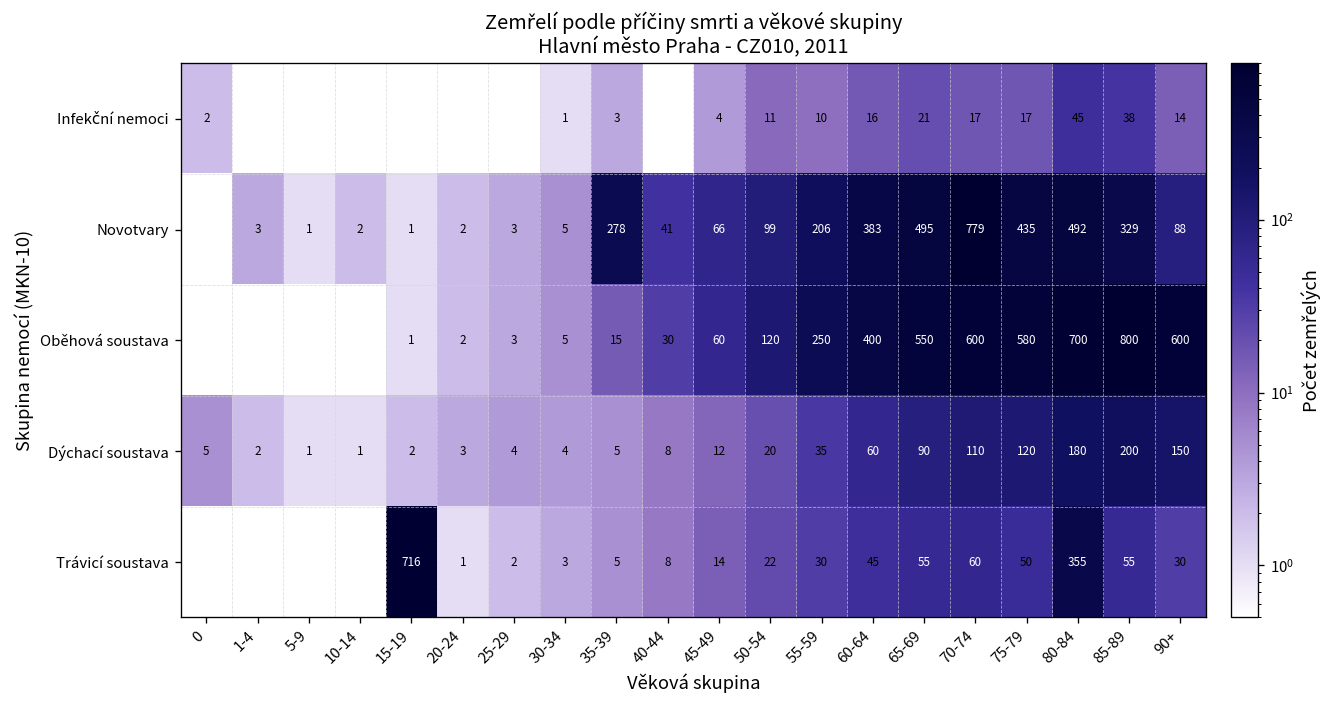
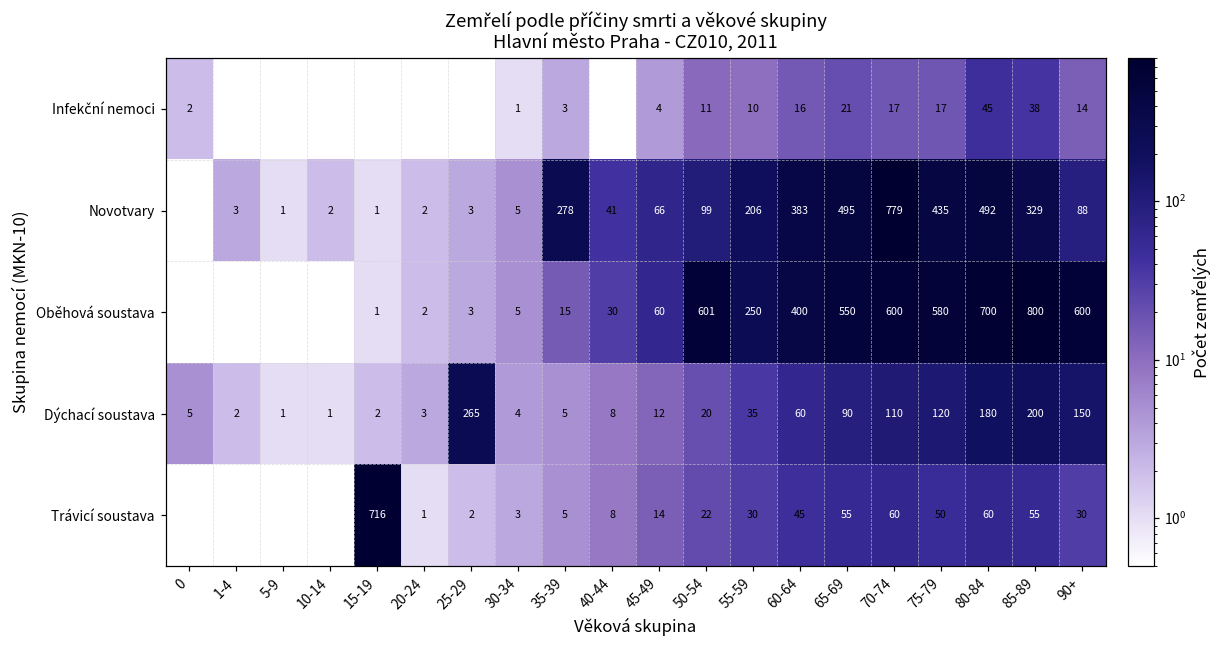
Oběhová soustava, 50-54: 120 -> 601
Dýchací soustava, 25-29: 4 -> 265
Trávicí soustava, 80-84: 355 -> 60
